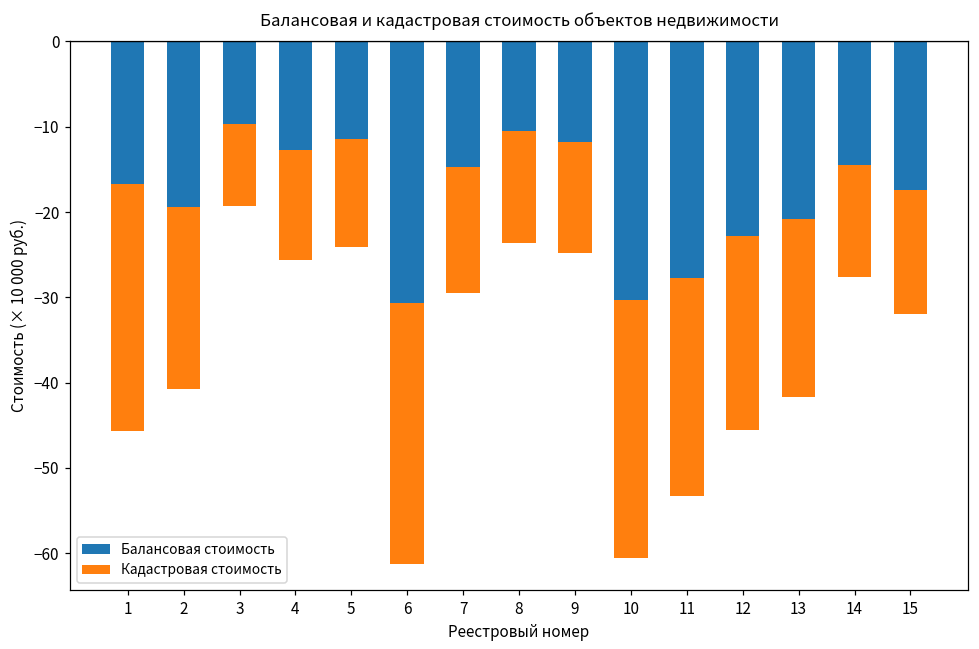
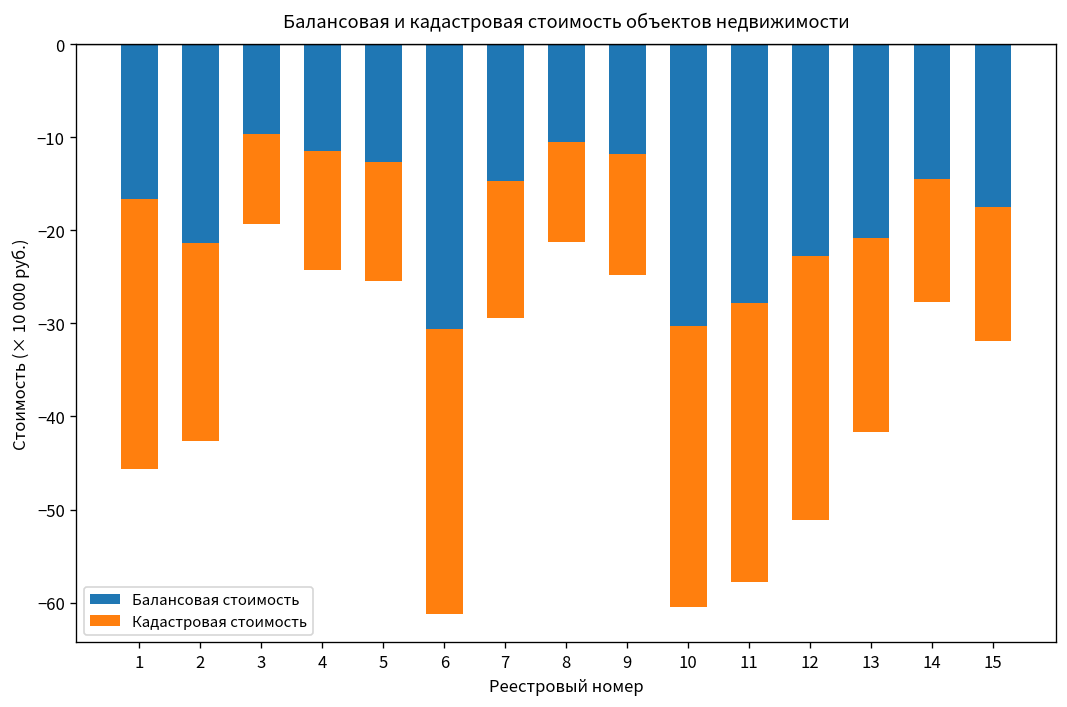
Балансовая стоимость, 2: -19 -> -21
Балансовая стоимость, 4: -13 -> -11
Балансовая стоимость, 5: -11 -> -13
Кадастровая стоимость, 8: -13 -> -11
Кадастровая стоимость, 11: -26 -> -30
Кадастровая стоимость, 12: -23 -> -28
